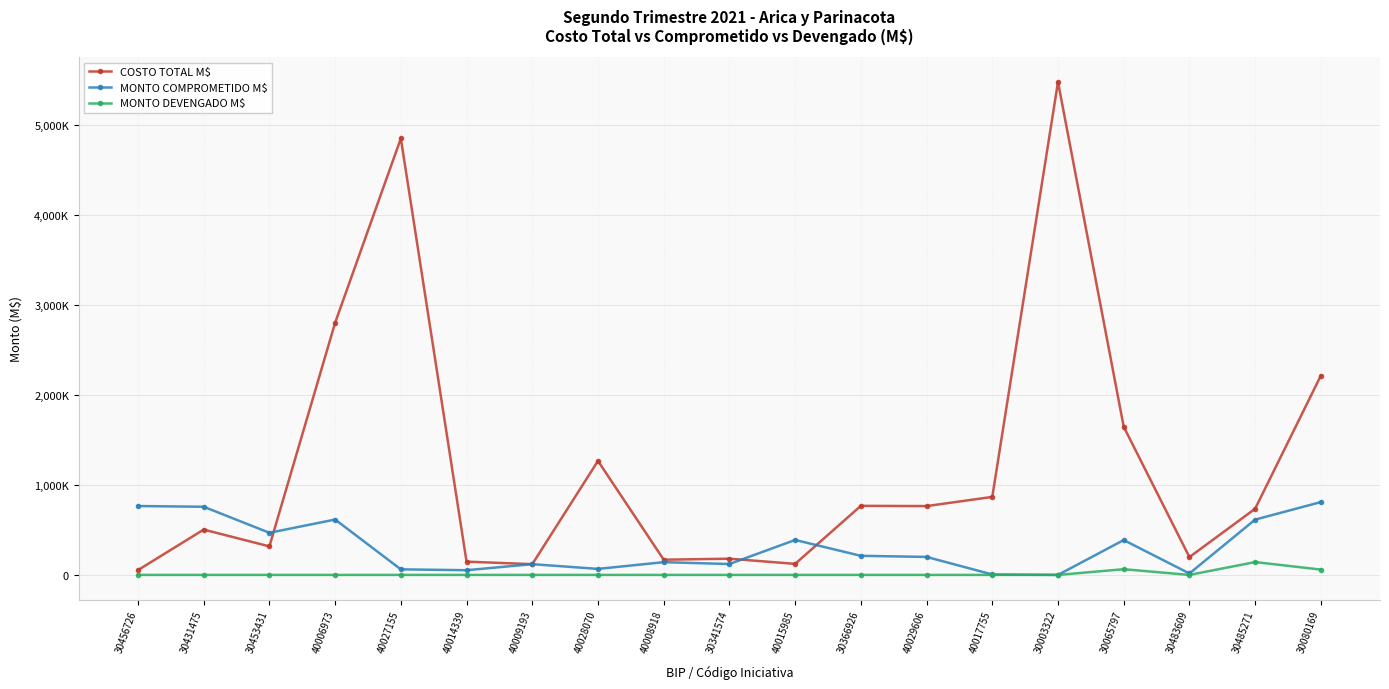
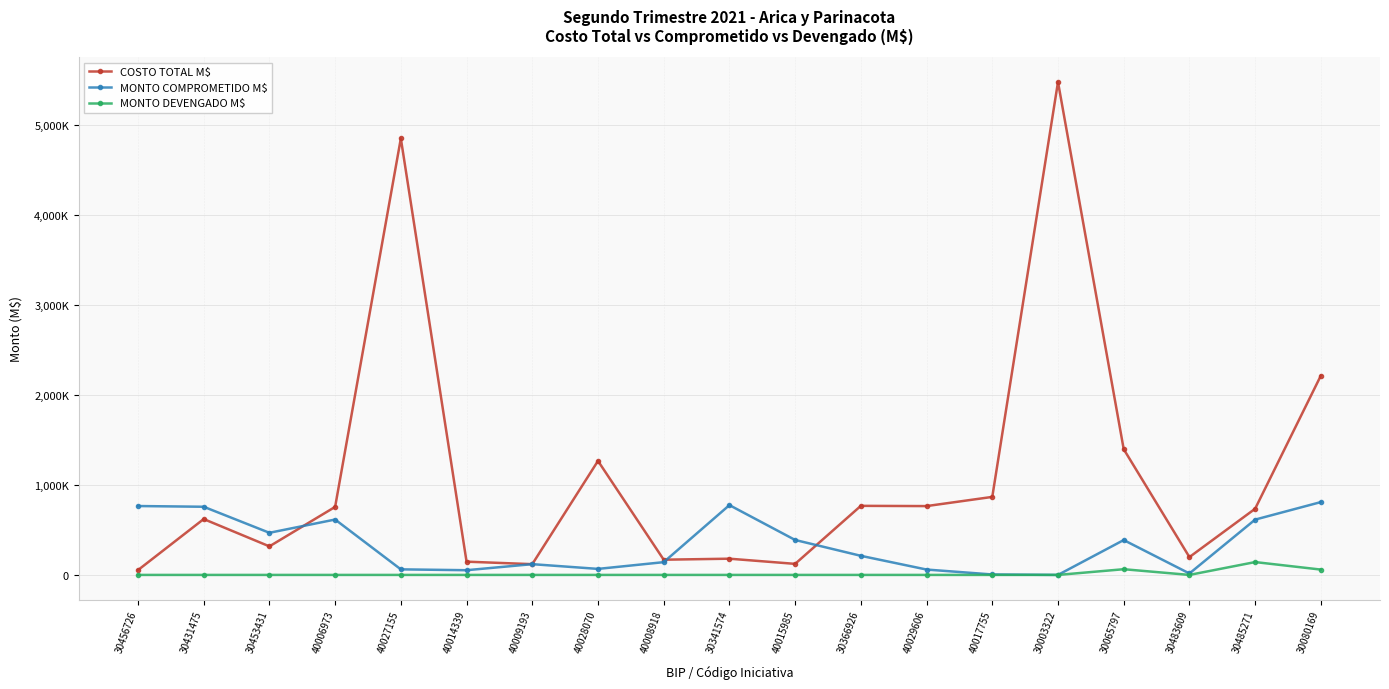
COSTO TOTAL M$, 30431475: 500,000 -> 600,000
COSTO TOTAL M$, 40006973: 2,800,000 -> 800,000
MONTO COMPROMETIDO M$, 30341574: 100,000 -> 800,000
MONTO COMPROMETIDO M$, 40029606: 200,000 -> 100,000
COSTO TOTAL M$, 30065797: 1,600,000 -> 1,400,000
